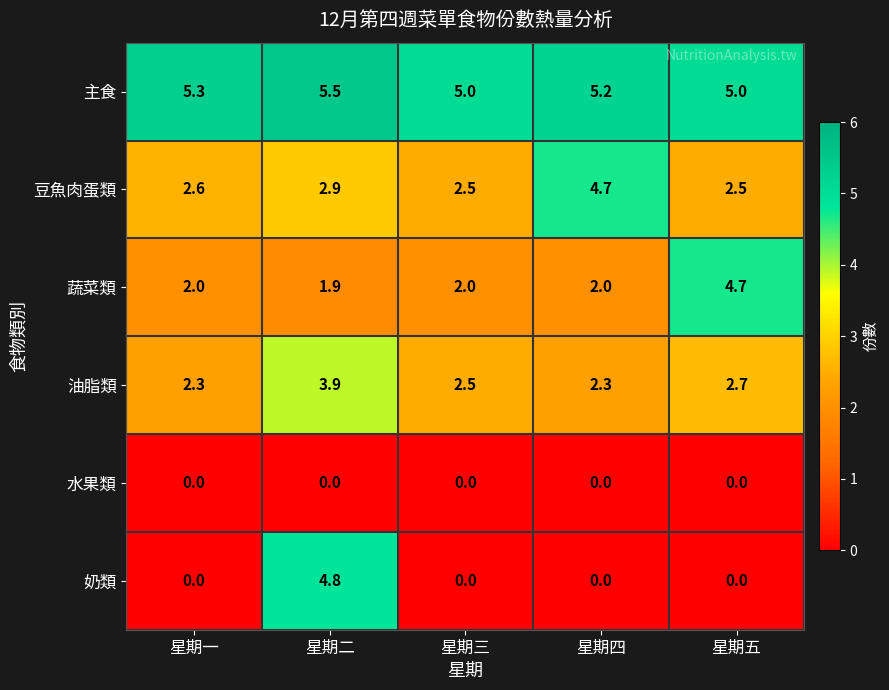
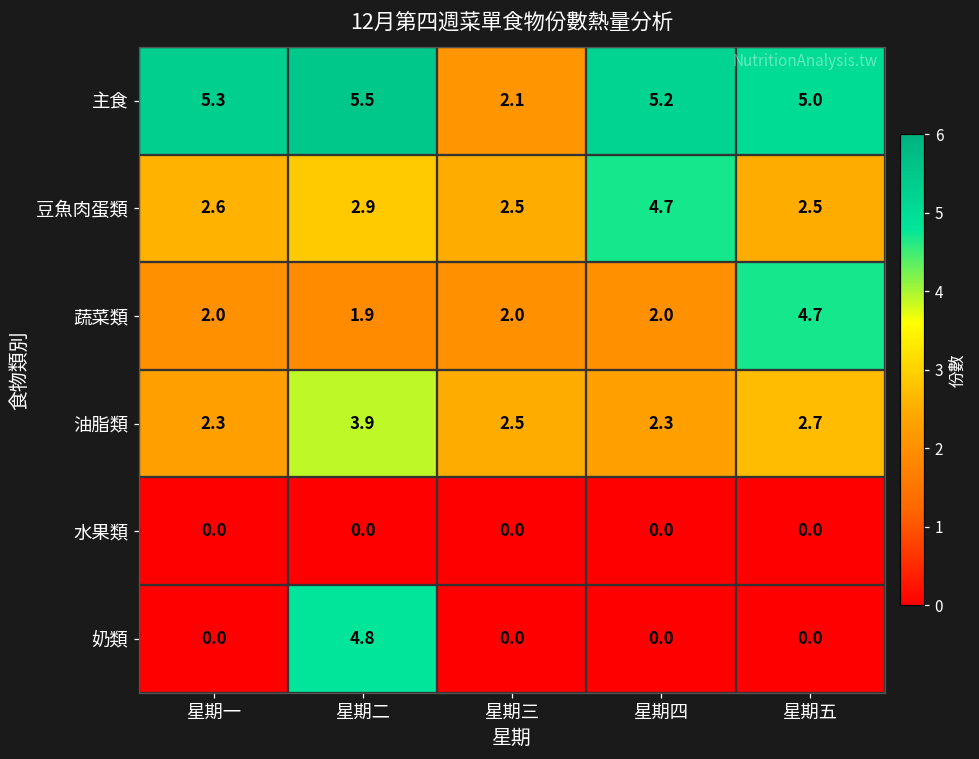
主食, 星期三: 5.0 -> 2.1
